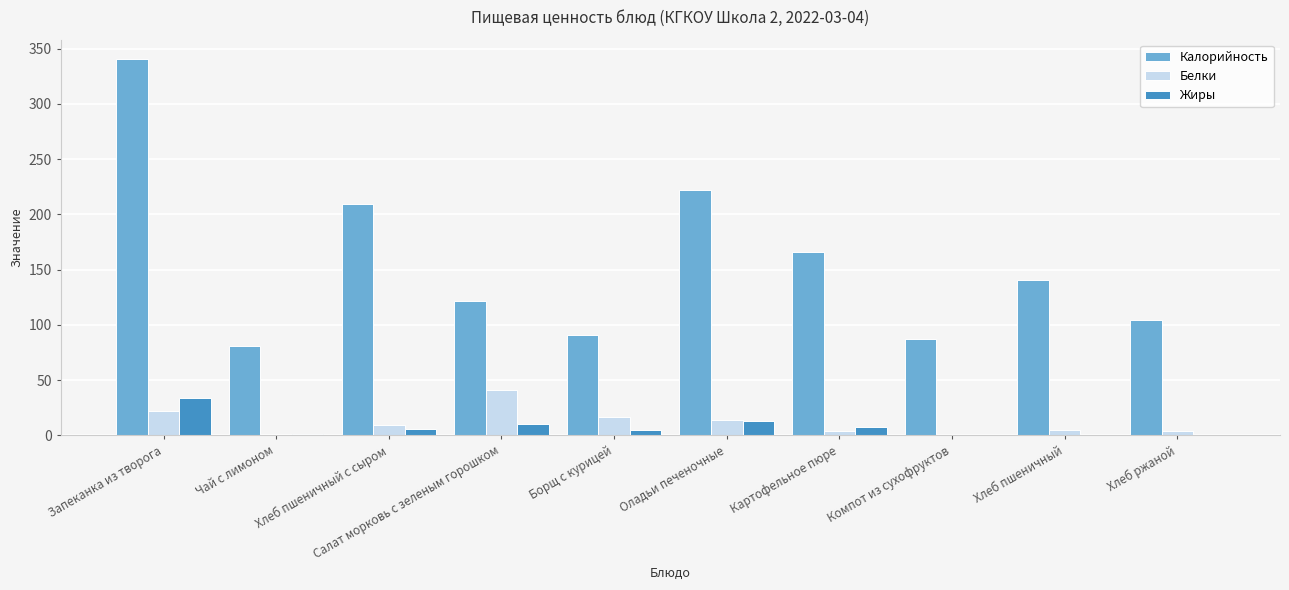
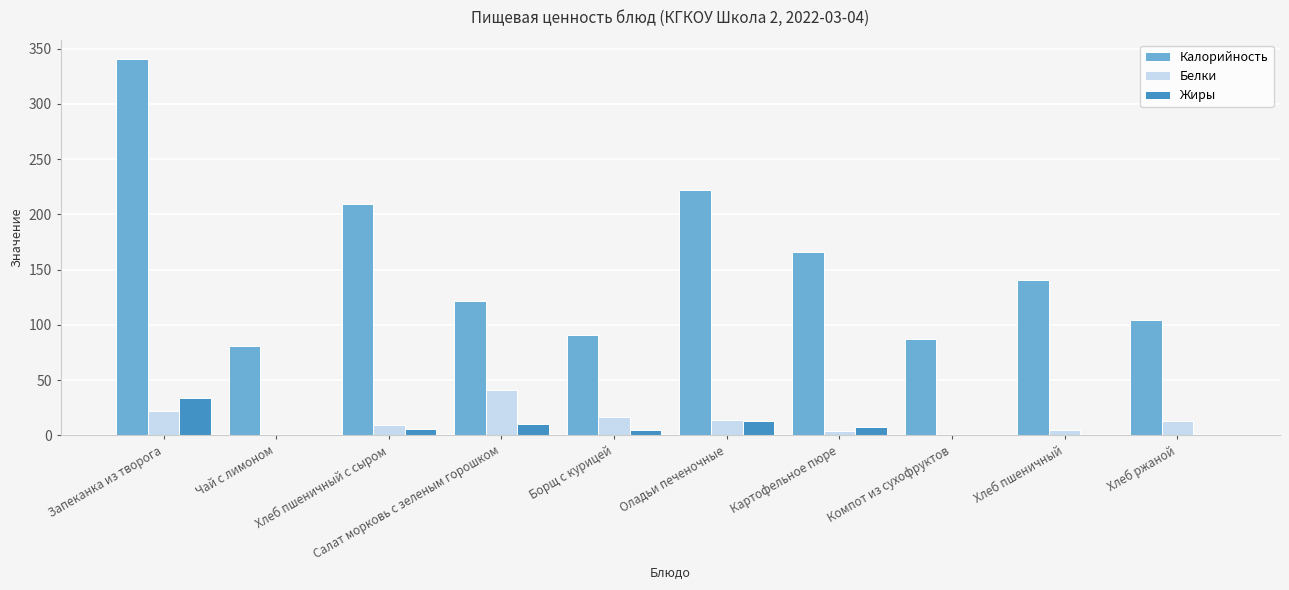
Белки, Хлеб ржаной: 4 -> 13
